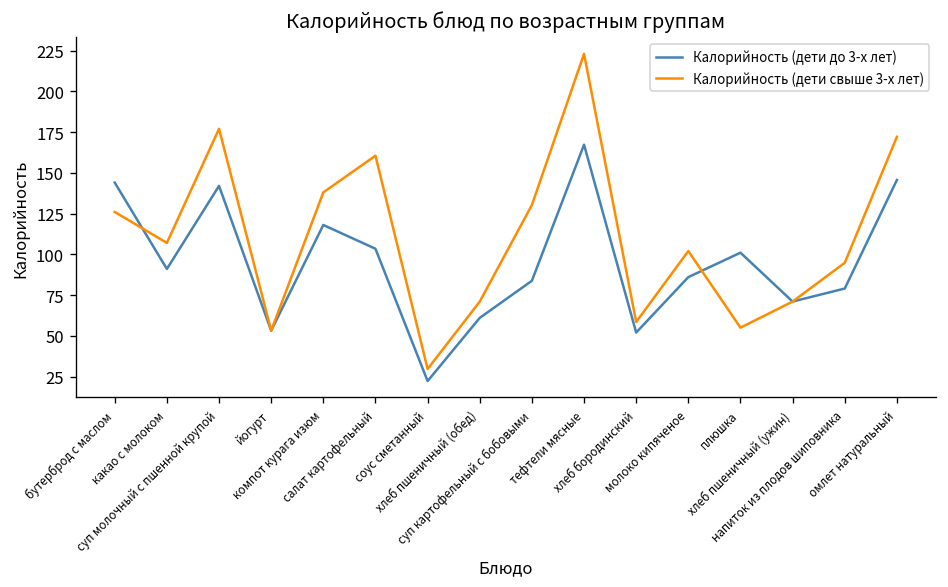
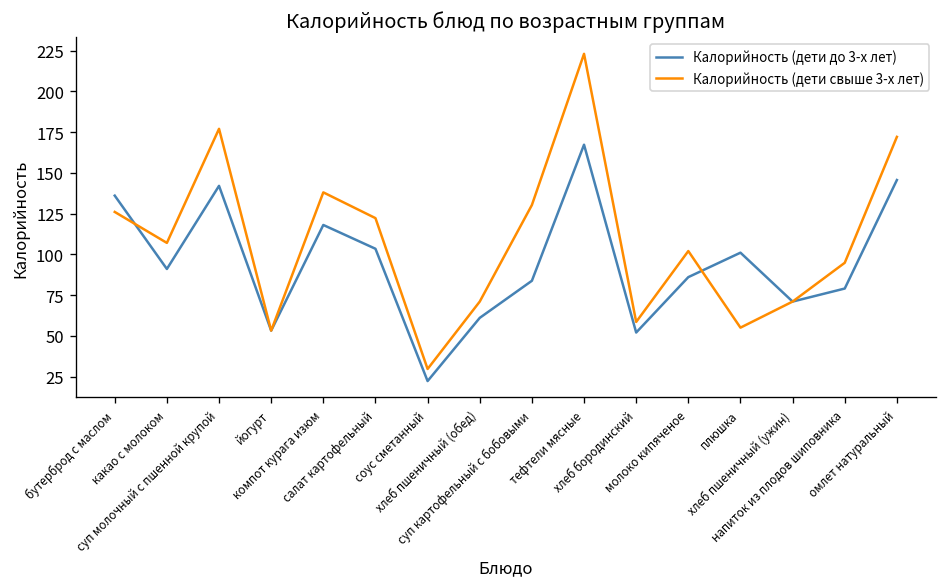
Калорийность (дети до 3-х лет), бутерброд с маслом: 144 -> 136
Калорийность (дети свыше 3-х лет), салат картофельный: 161 -> 122
